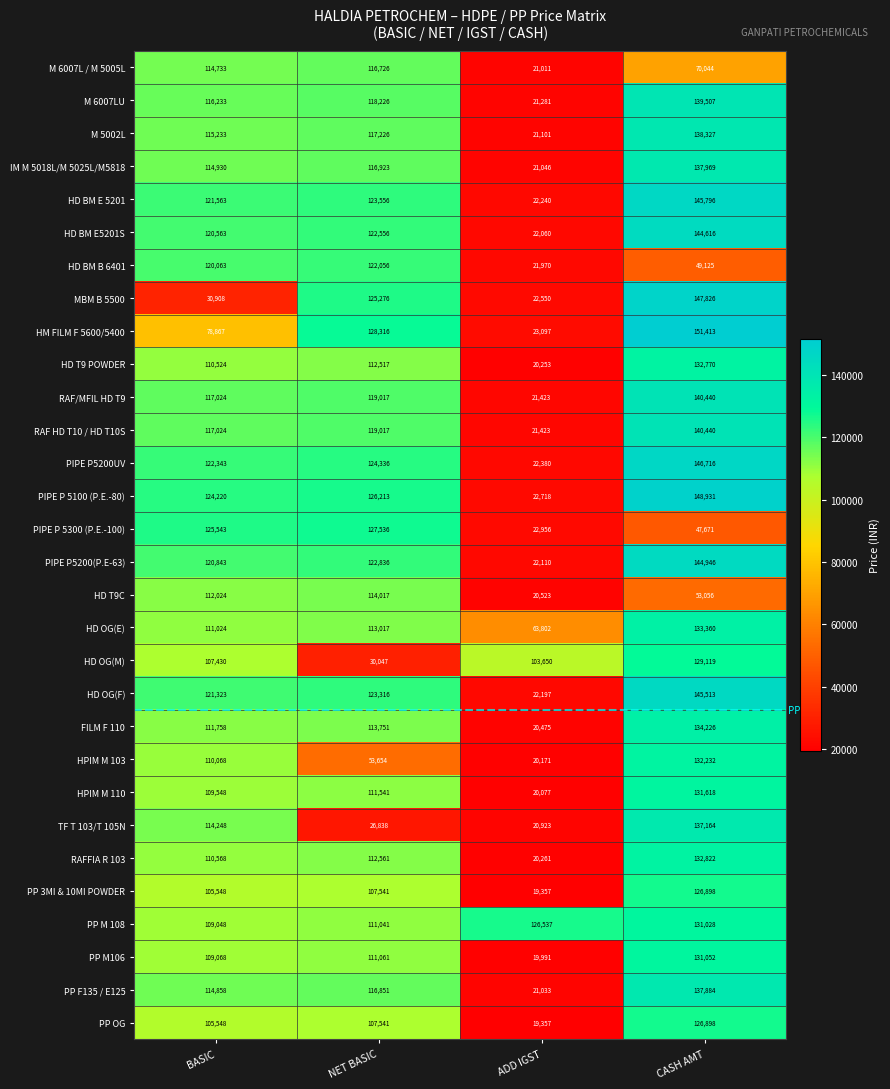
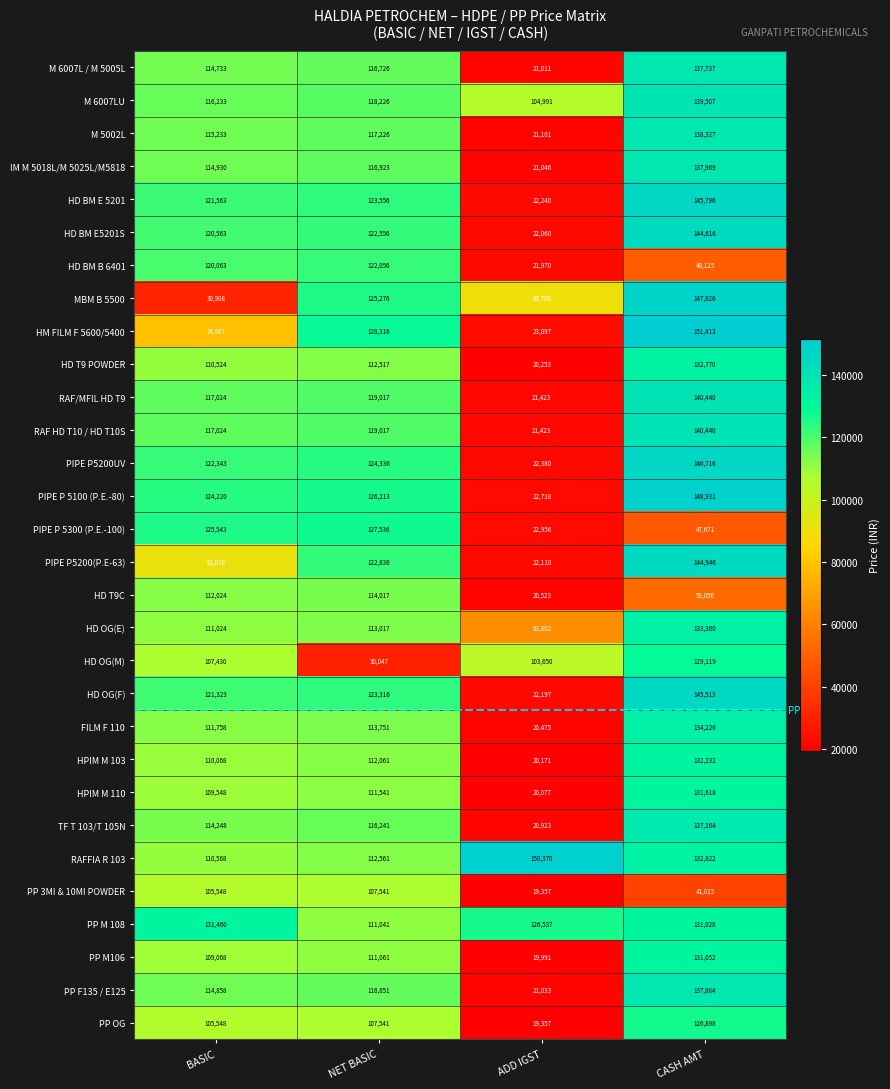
M 6007L / M 5005L, CASH AMT: 70,044 -> 137,737
M 6007LU, ADD IGST: 21,281 -> 104,991
MBM B 5500, ADD IGST: 22,550 -> 89,786
PIPE P5200(P.E-63), BASIC: 120,843 -> 91,018
HPIM M 103, NET BASIC: 53,654 -> 112,061
TF T 103/T 105N, NET BASIC: 26,838 -> 116,241
RAFFIA R 103, ADD IGST: 20,261 -> 150,370
PP 3MI & 10MI POWDER, CASH AMT: 126,898 -> 41,015
PP M 108, BASIC: 109,048 -> 131,460
